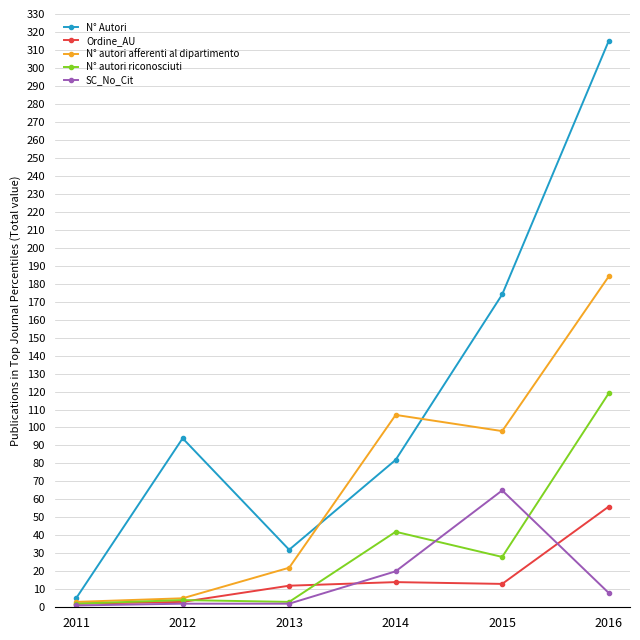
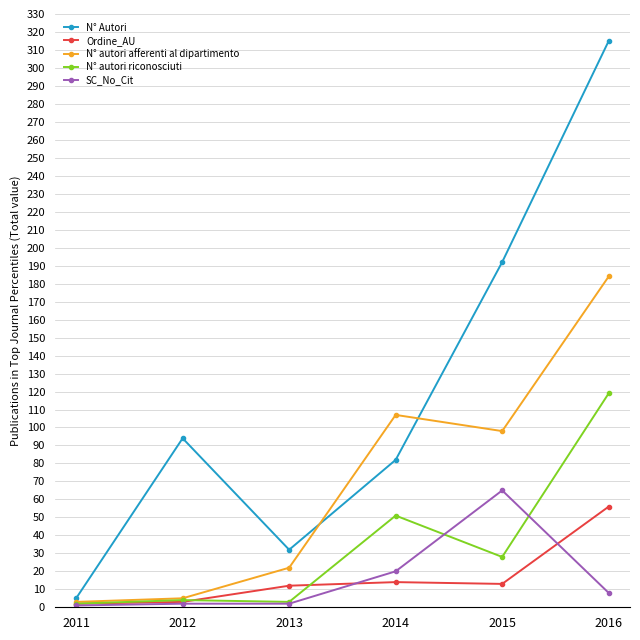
N° autori riconosciuti, 2014: 42 -> 51
N° Autori, 2015: 174 -> 192
